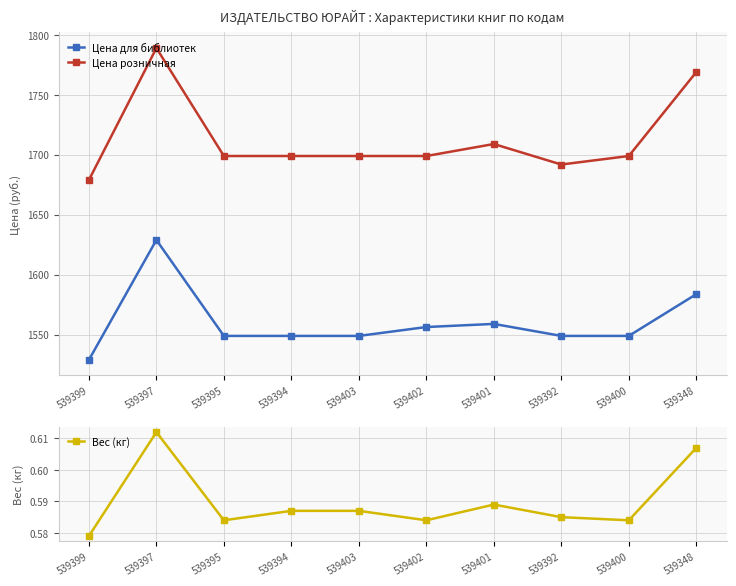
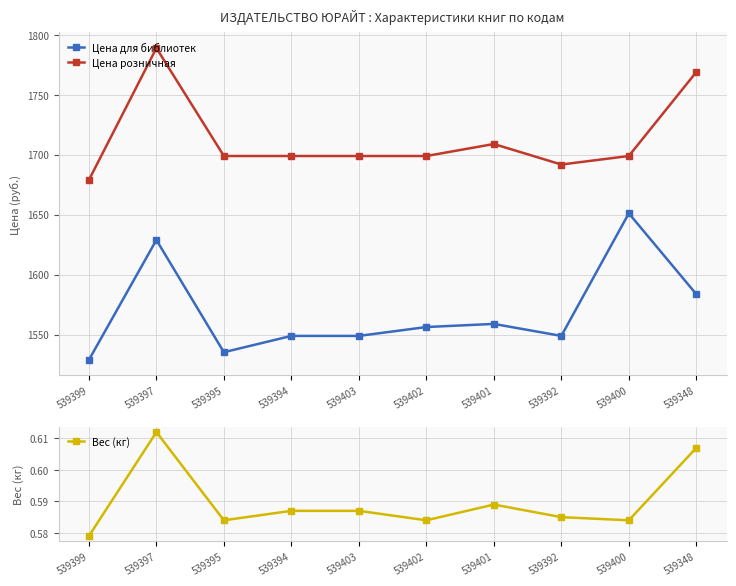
ИЗДАТЕЛЬСТВО ЮРАЙТ : Характеристики книг по кодам, Цена для библиотек, 539395: 1549 -> 1535
ИЗДАТЕЛЬСТВО ЮРАЙТ : Характеристики книг по кодам, Цена для библиотек, 539400: 1549 -> 1651
